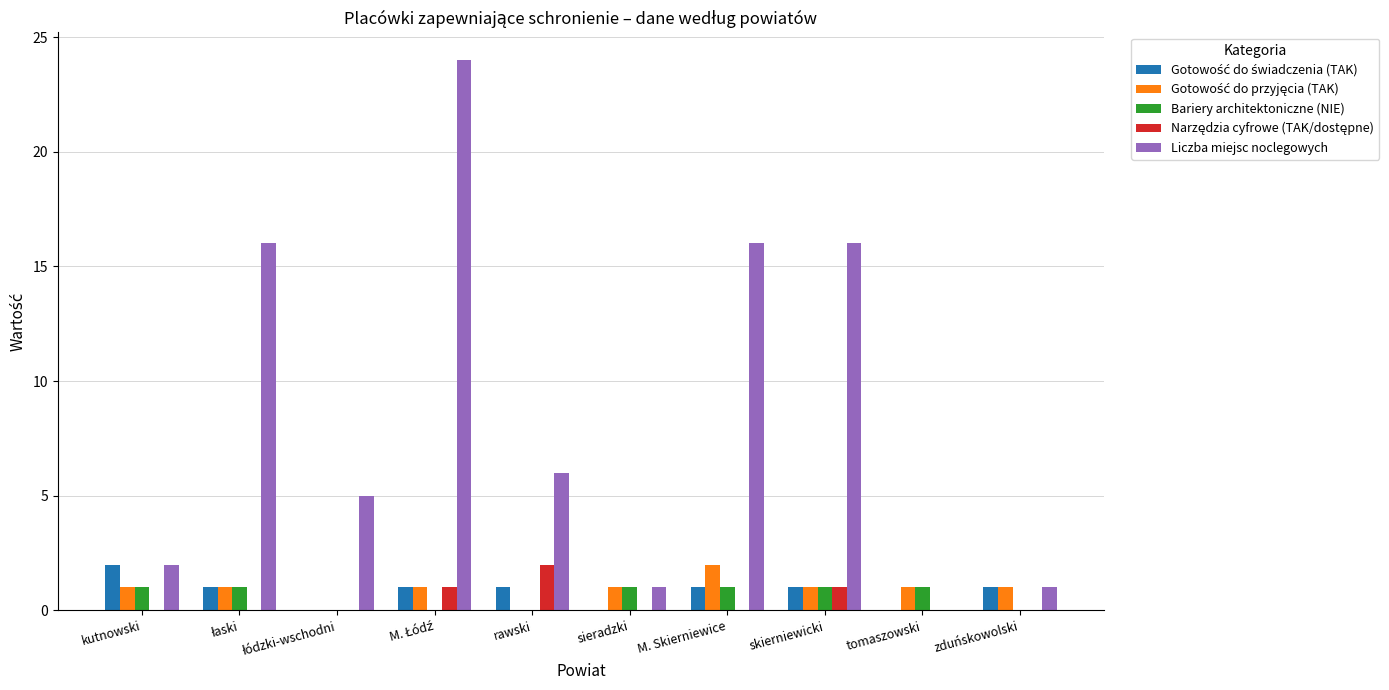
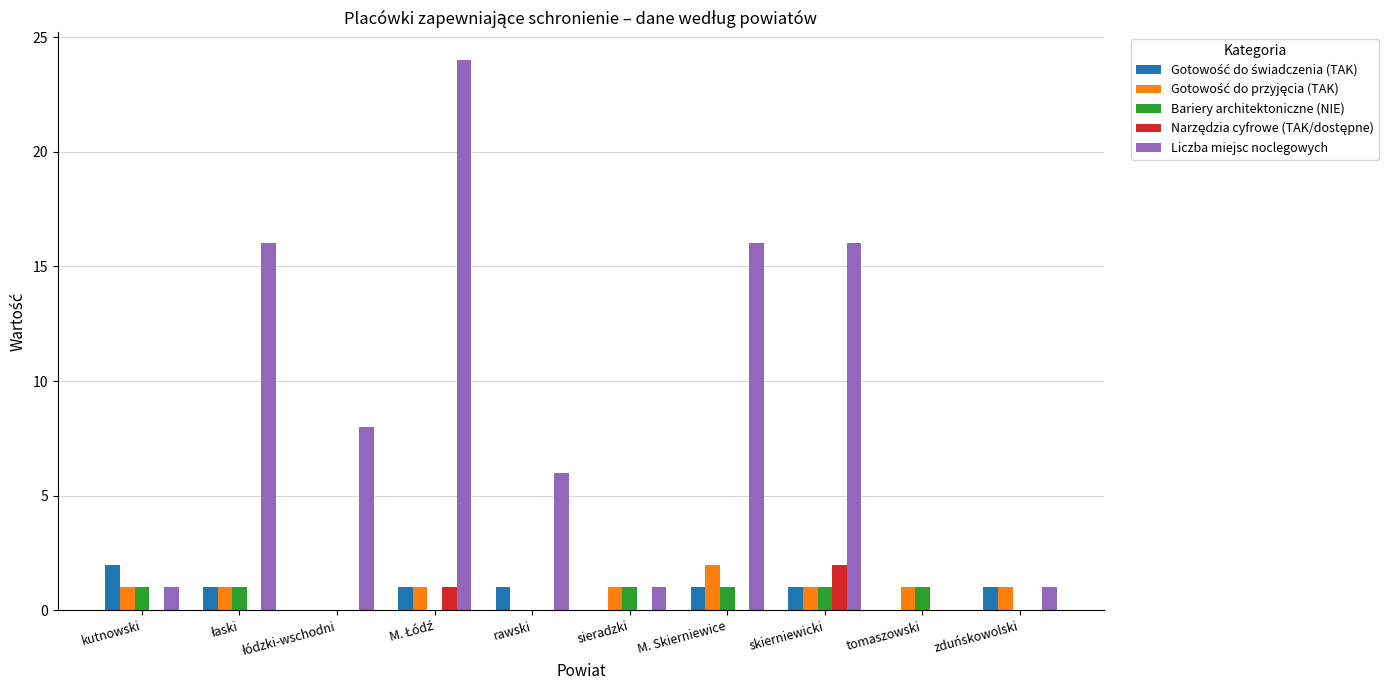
Liczba miejsc noclegowych, kutnowski: 2 -> 1
Liczba miejsc noclegowych, łódzki-wschodni: 5 -> 8
Narzędzia cyfrowe (TAK/dostępne), rawski: 2 -> 0
Narzędzia cyfrowe (TAK/dostępne), skierniewicki: 1 -> 2
